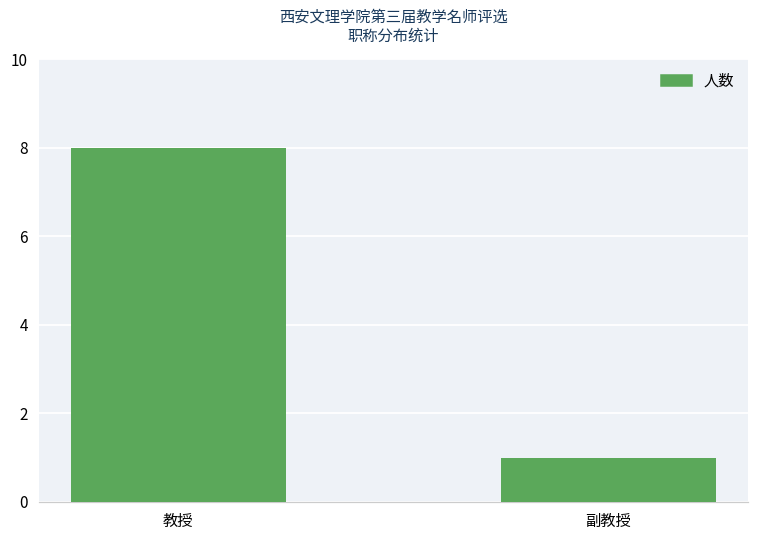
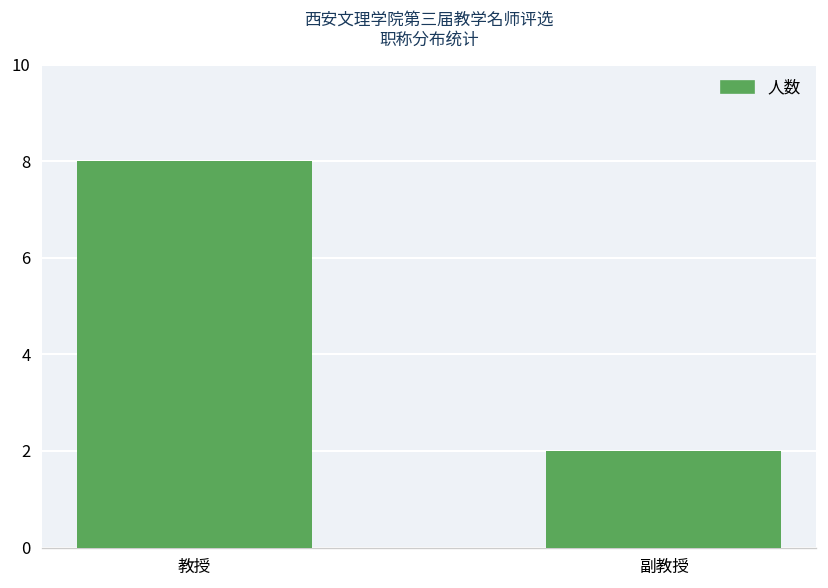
副教授: 1 -> 2
